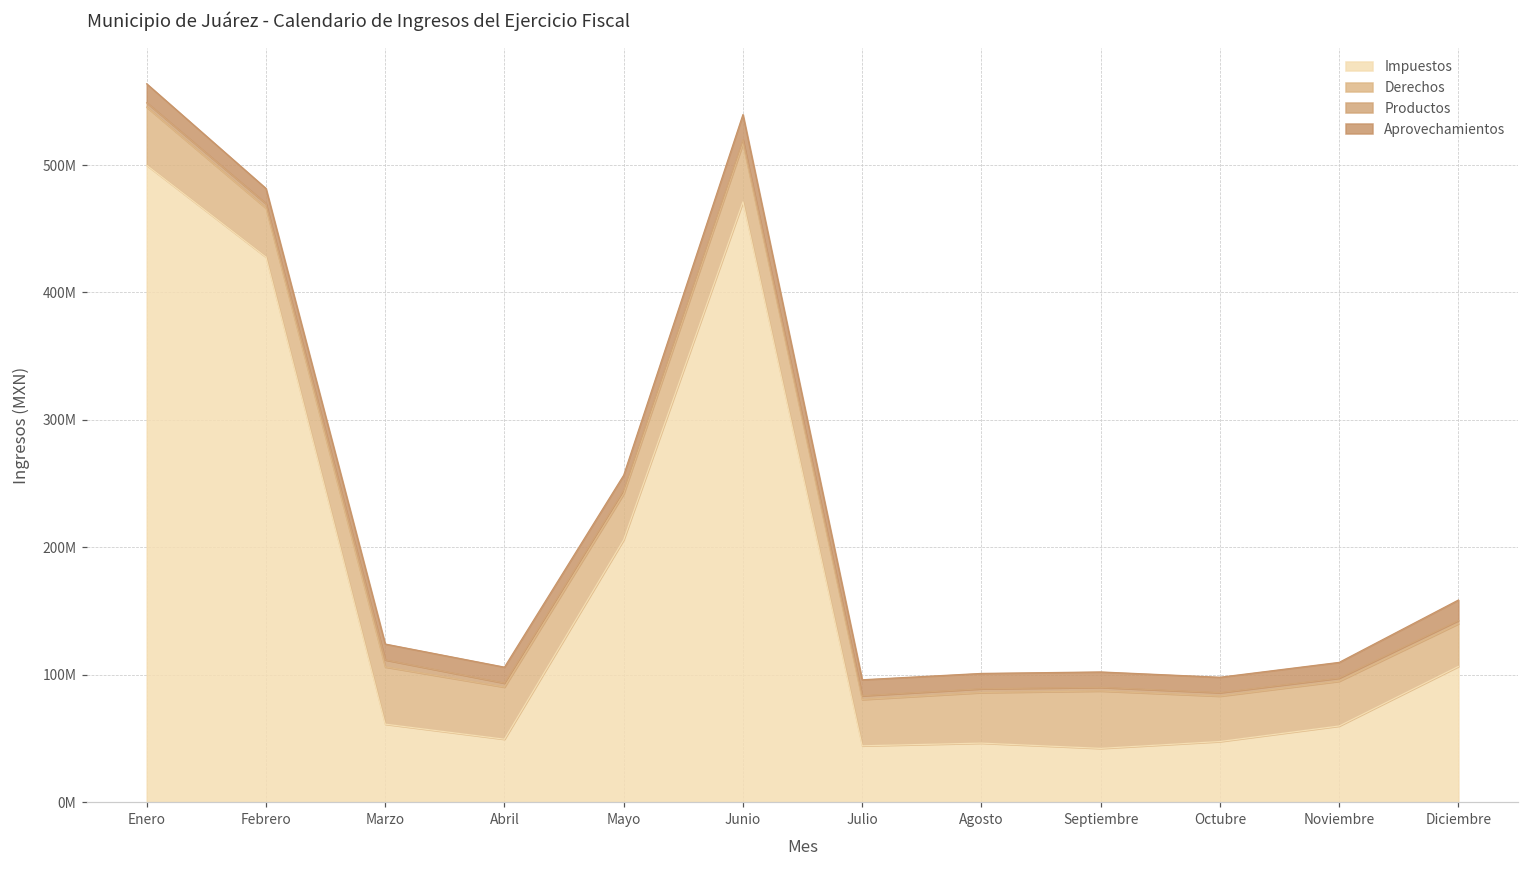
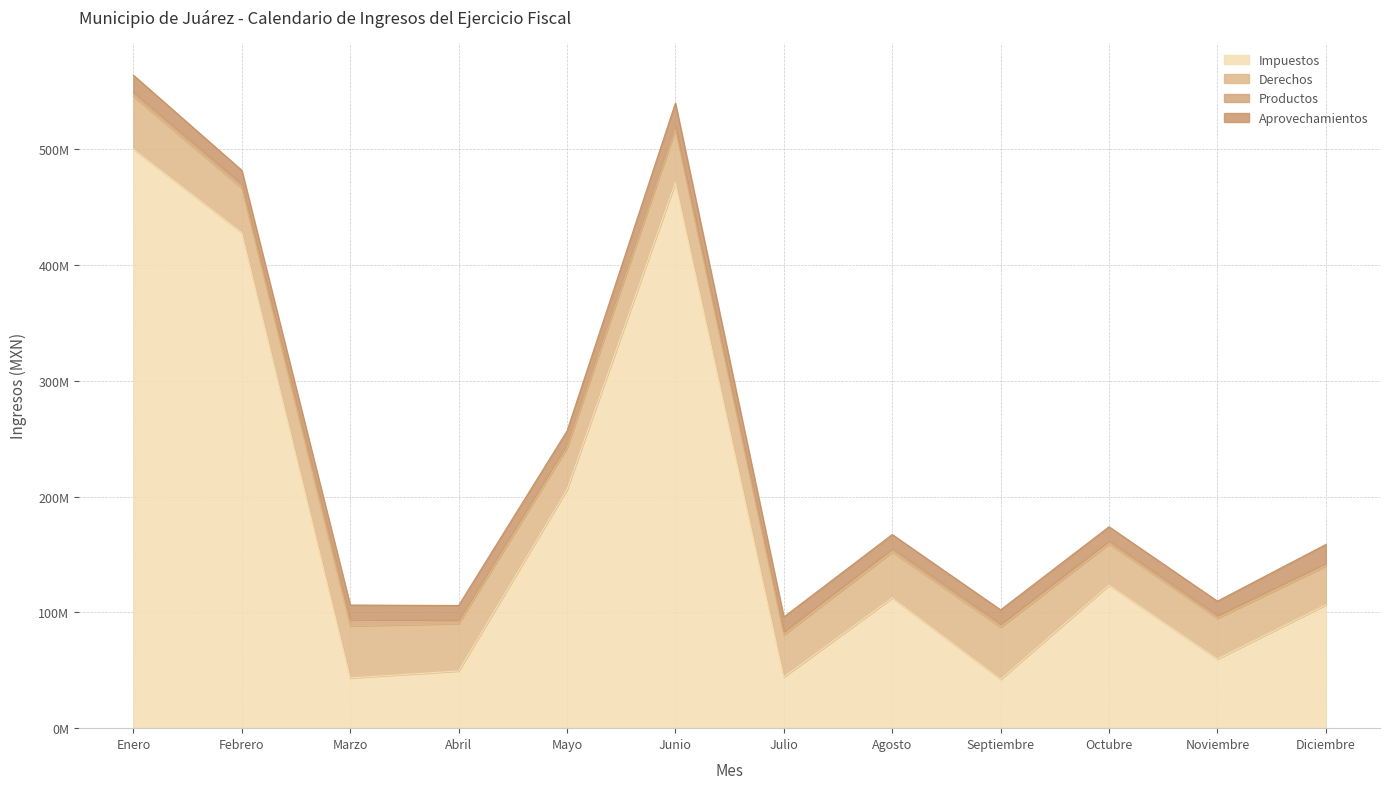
Impuestos, Marzo: 61000000 -> 43000000
Impuestos, Agosto: 46000000 -> 112000000
Impuestos, Octubre: 48000000 -> 123000000
